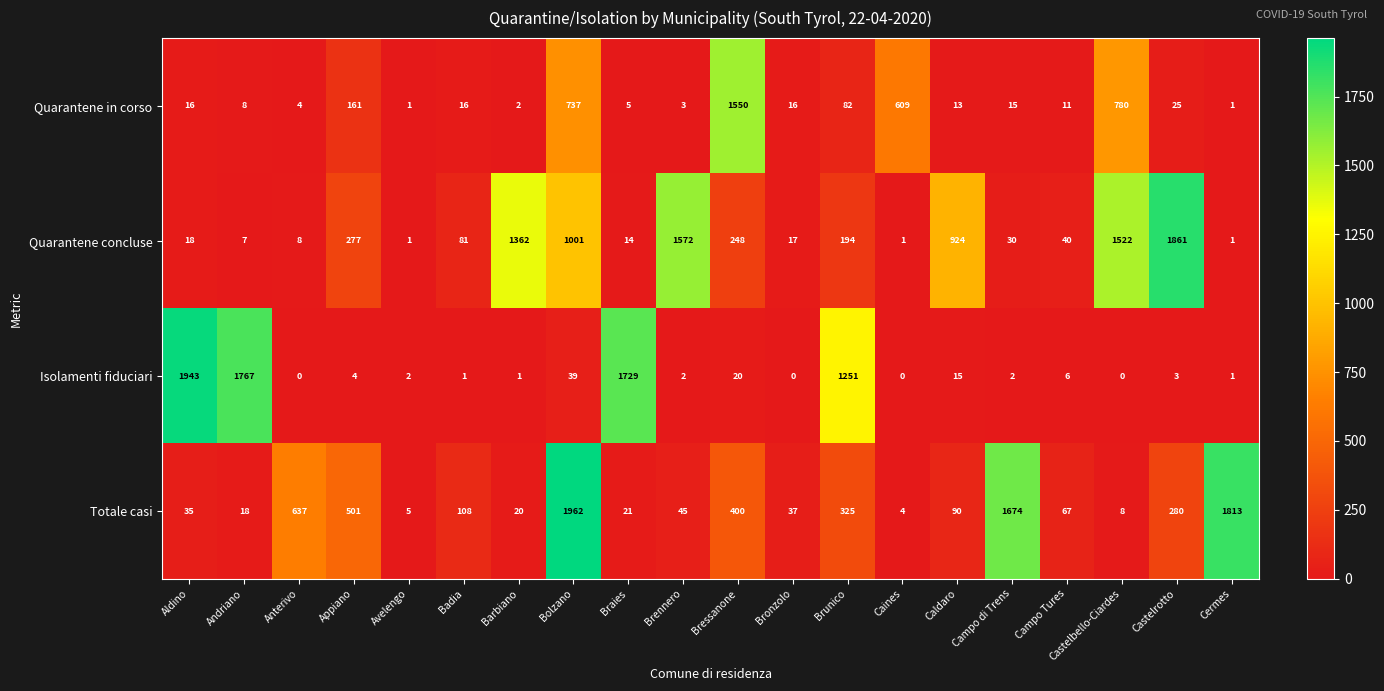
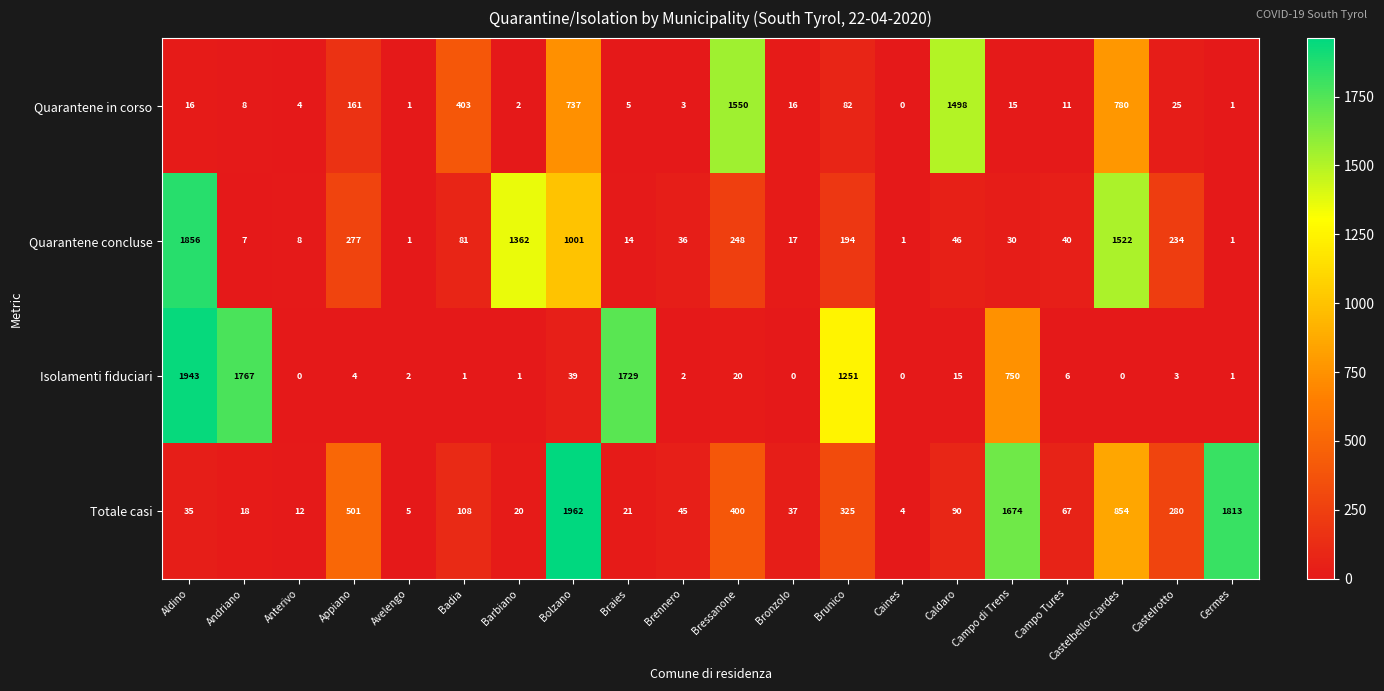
Quarantene in corso, Badia: 16 -> 403
Quarantene in corso, Caines: 609 -> 0
Quarantene in corso, Caldaro: 13 -> 1498
Quarantene concluse, Aldino: 18 -> 1856
Quarantene concluse, Brennero: 1572 -> 36
Quarantene concluse, Caldaro: 924 -> 46
Quarantene concluse, Castelrotto: 1861 -> 234
Isolamenti fiduciari, Campo di Trens: 2 -> 750
Totale casi, Anterivo: 637 -> 12
Totale casi, Castelbello-Ciardes: 8 -> 854
